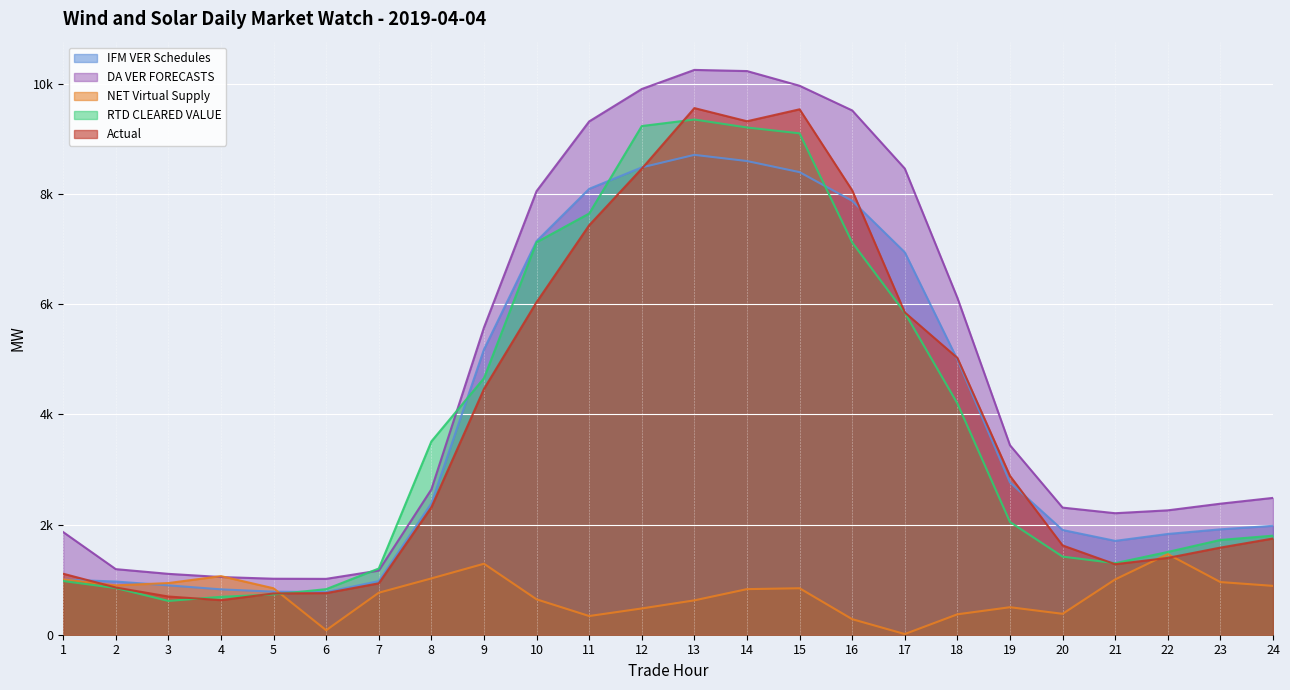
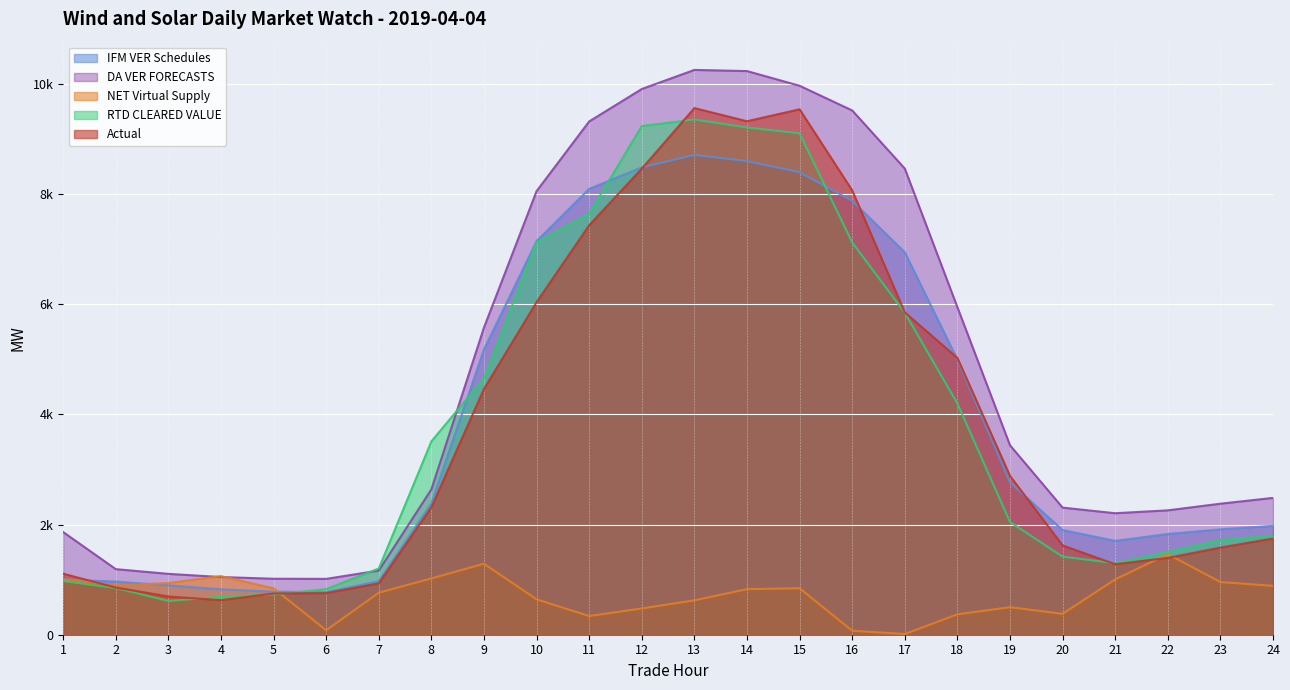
NET Virtual Supply, 16: 300 -> 100
DA VER FORECASTS, 18: 6100 -> 5900
